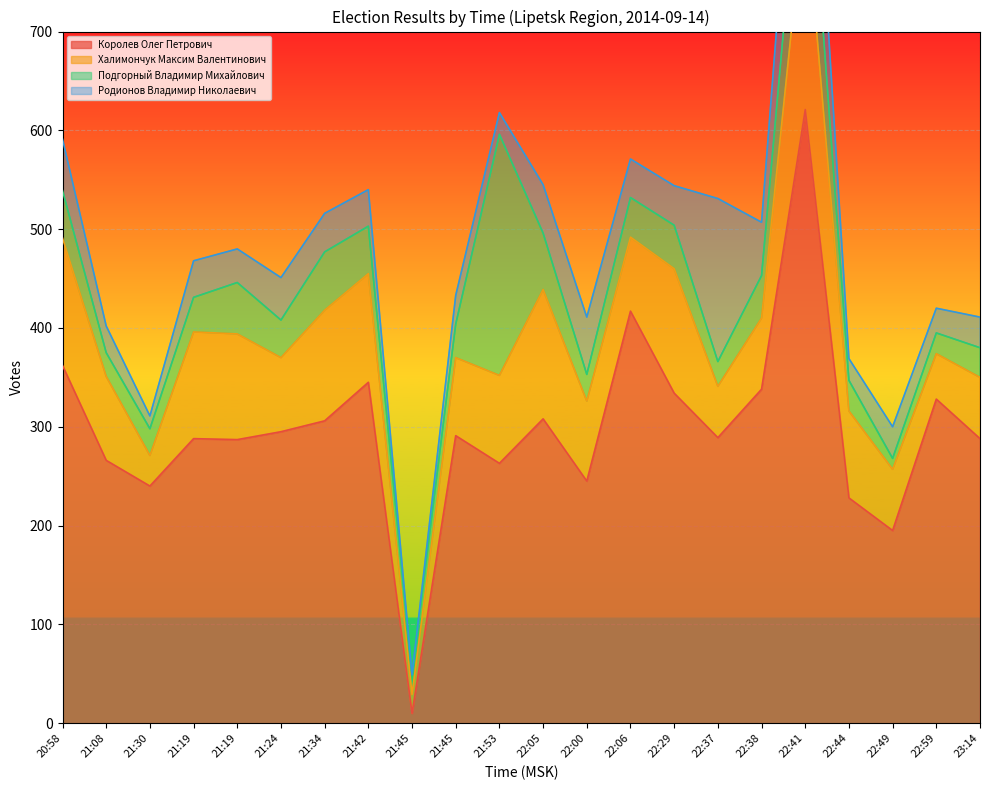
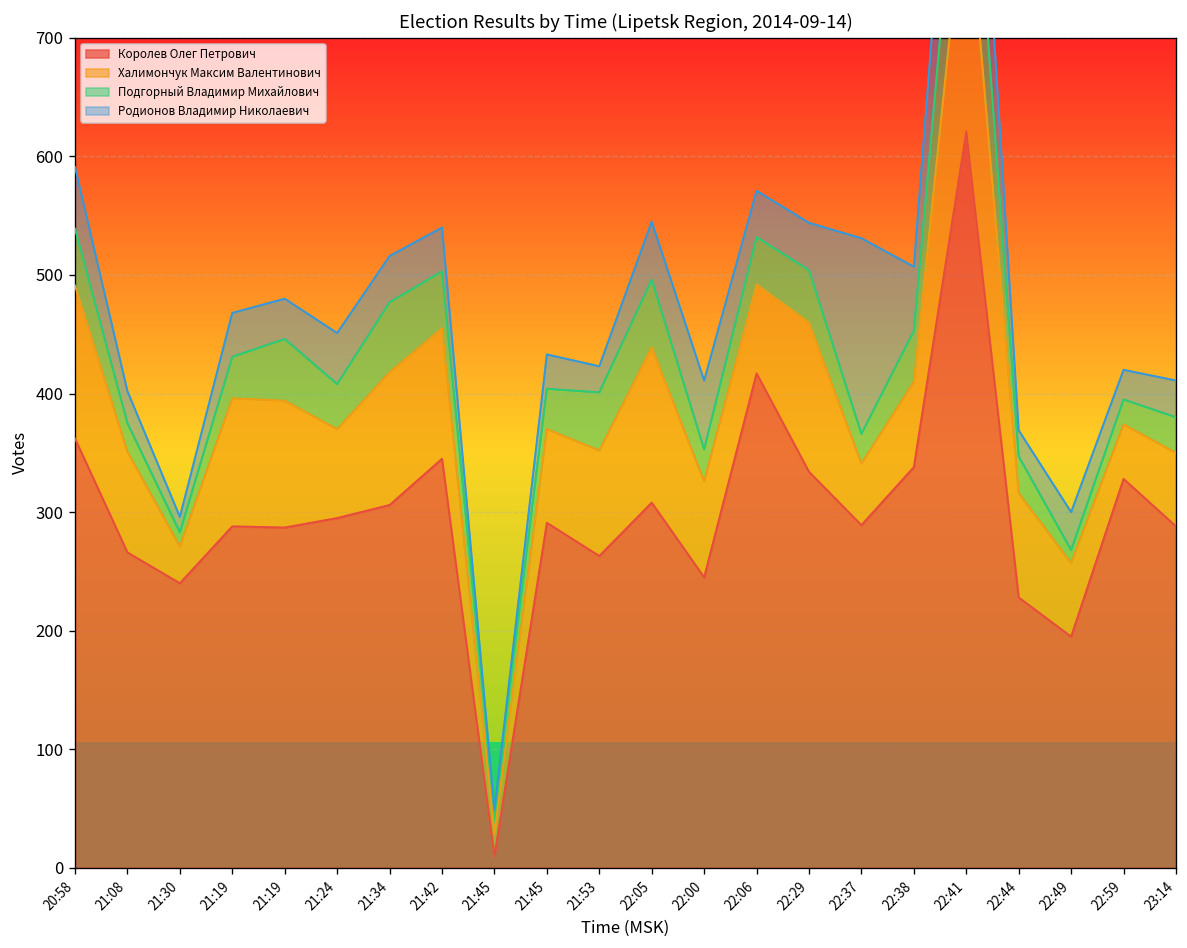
Подгорный Владимир Михайлович, 21:30: 30 -> 10
Подгорный Владимир Михайлович, 21:53: 240 -> 50
